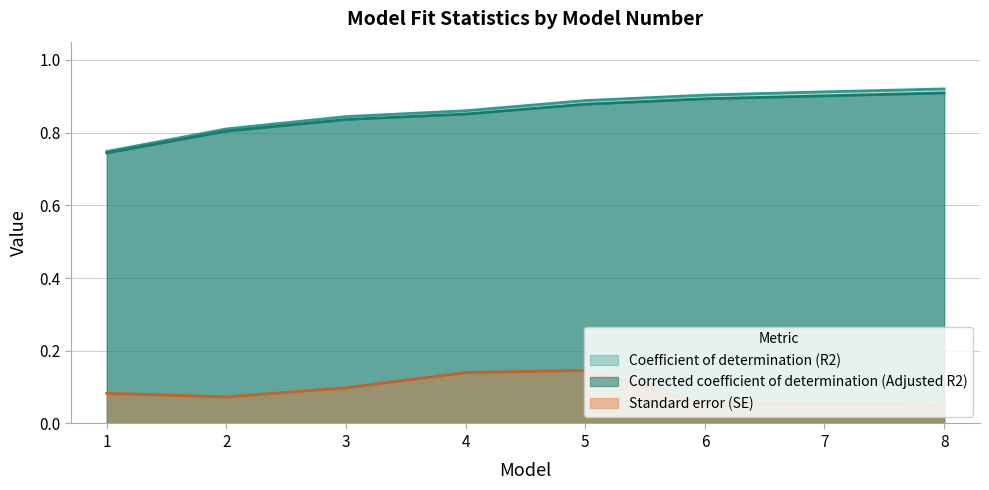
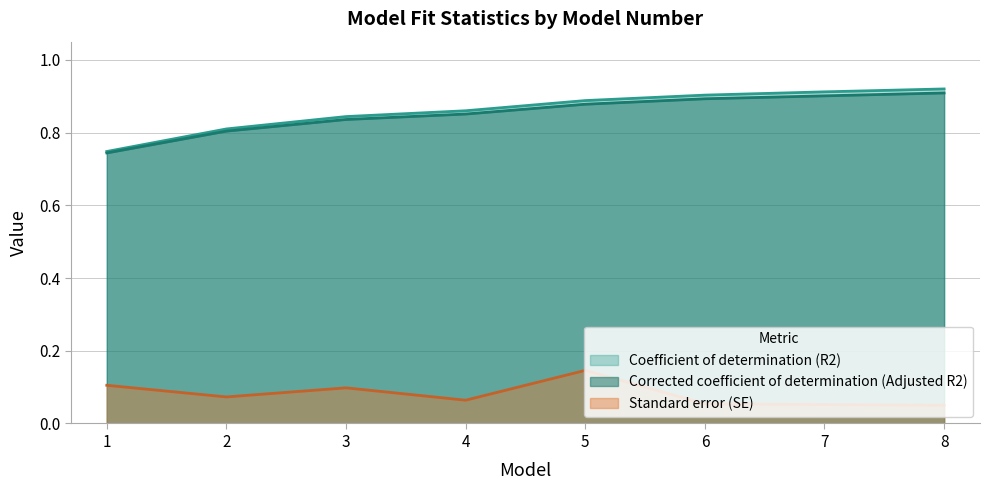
Standard error (SE), 1: 0.08 -> 0.11
Standard error (SE), 4: 0.14 -> 0.06
